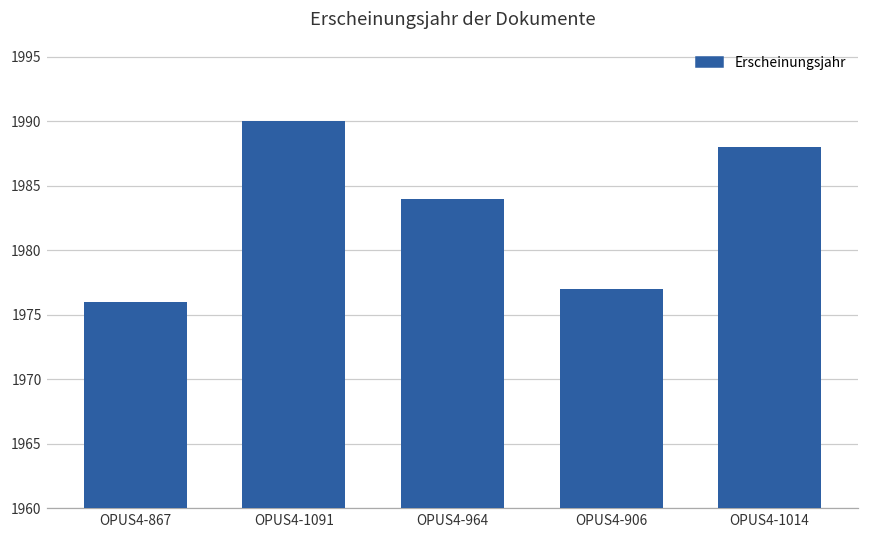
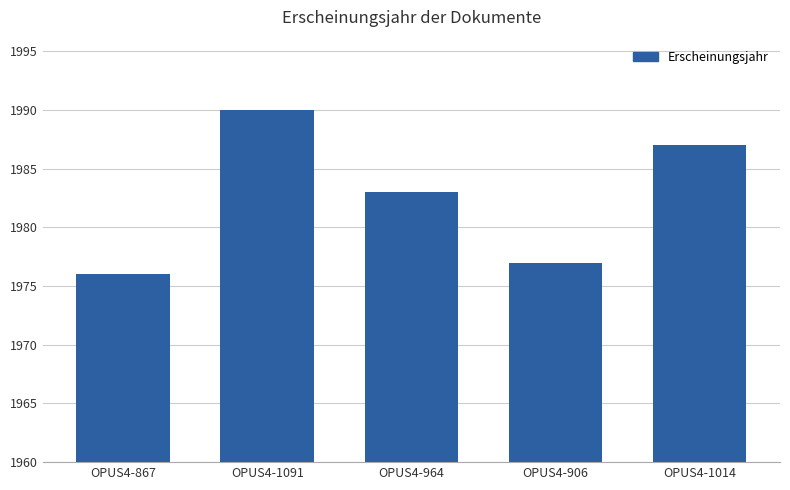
OPUS4-964: 1984 -> 1983
OPUS4-1014: 1988 -> 1987
